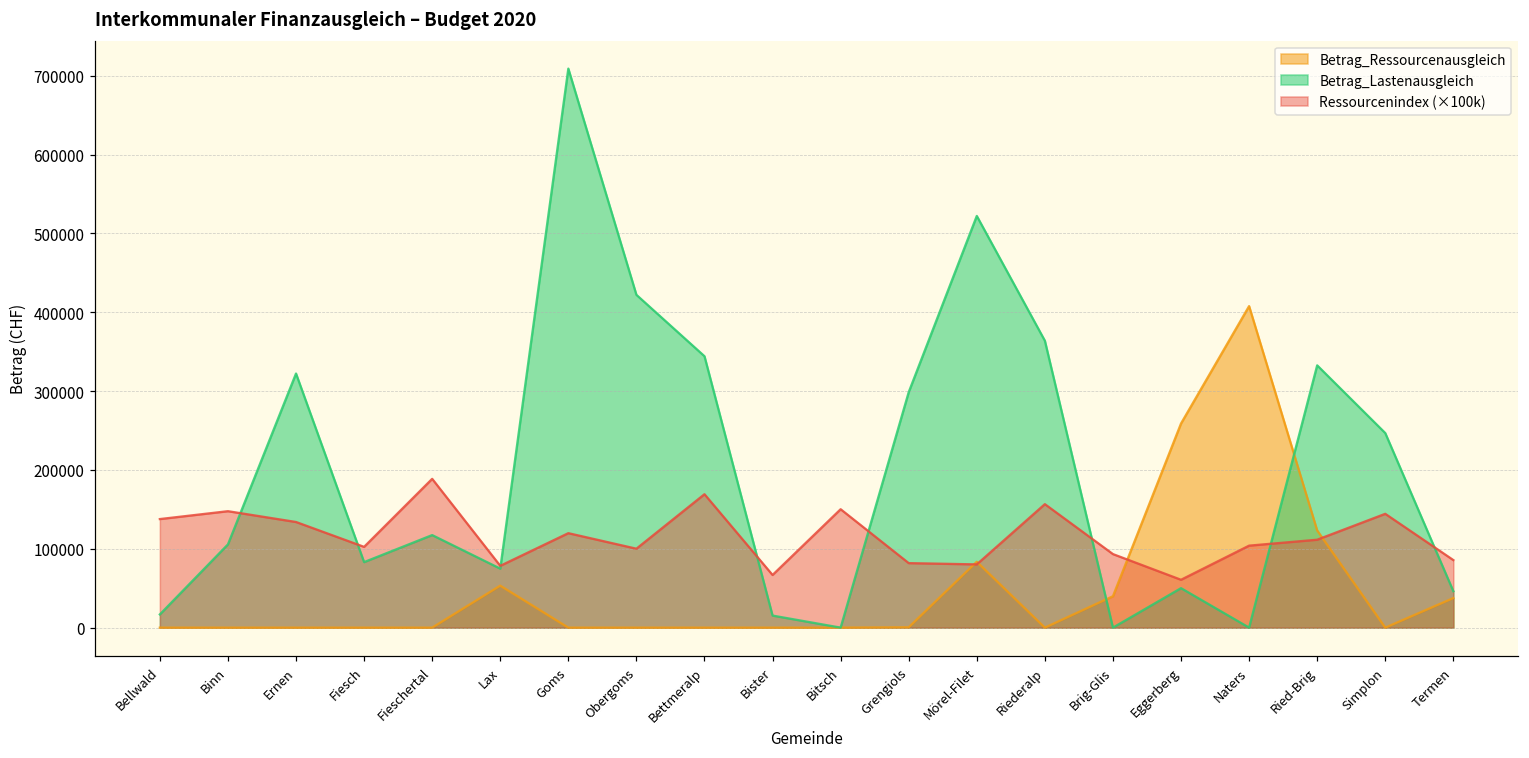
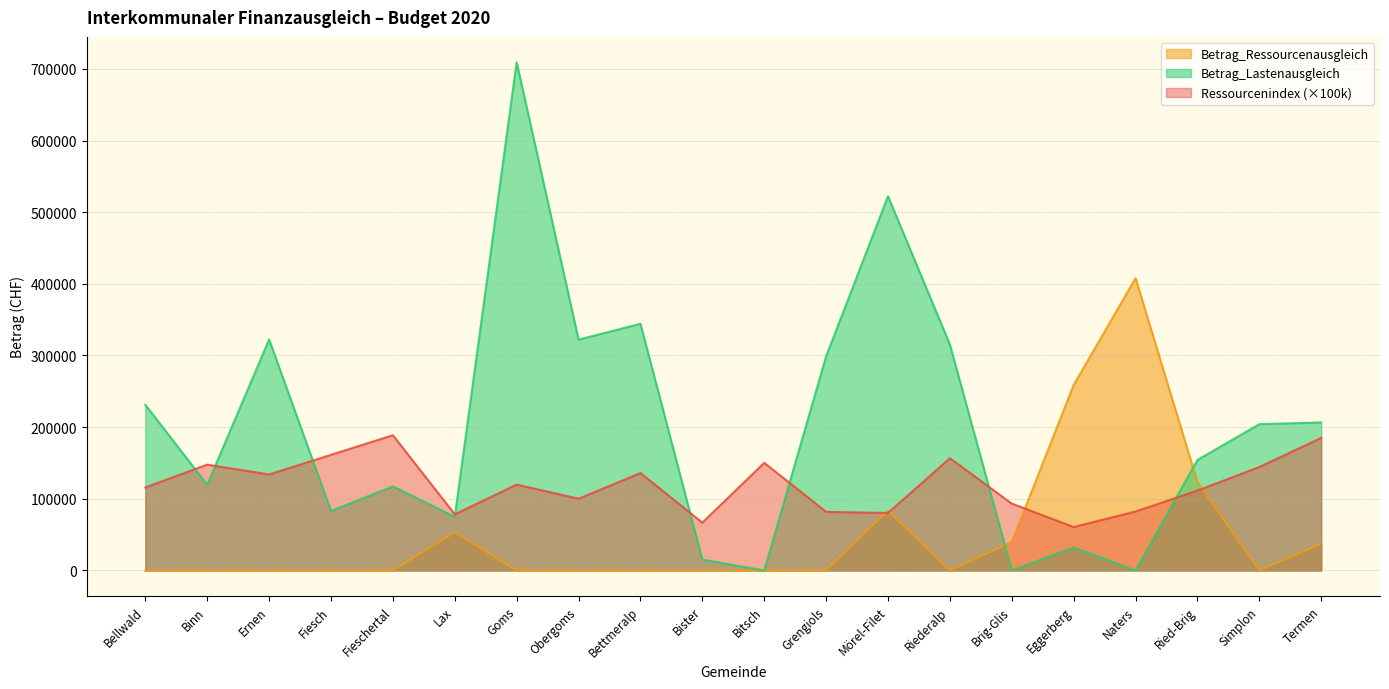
Betrag_Lastenausgleich, Bellwald: 20000 -> 230000
Ressourcenindex (×100k), Bellwald: 140000 -> 120000
Betrag_Lastenausgleich, Binn: 110000 -> 120000
Ressourcenindex (×100k), Fiesch: 100000 -> 160000
Betrag_Lastenausgleich, Obergoms: 420000 -> 320000
Ressourcenindex (×100k), Bettmeralp: 170000 -> 140000
Betrag_Lastenausgleich, Riederalp: 360000 -> 320000
Betrag_Lastenausgleich, Eggerberg: 50000 -> 30000
Ressourcenindex (×100k), Naters: 100000 -> 80000
Betrag_Lastenausgleich, Ried-Brig: 330000 -> 150000
Betrag_Lastenausgleich, Simplon: 250000 -> 200000
Betrag_Lastenausgleich, Termen: 50000 -> 210000
Ressourcenindex (×100k), Termen: 90000 -> 180000
